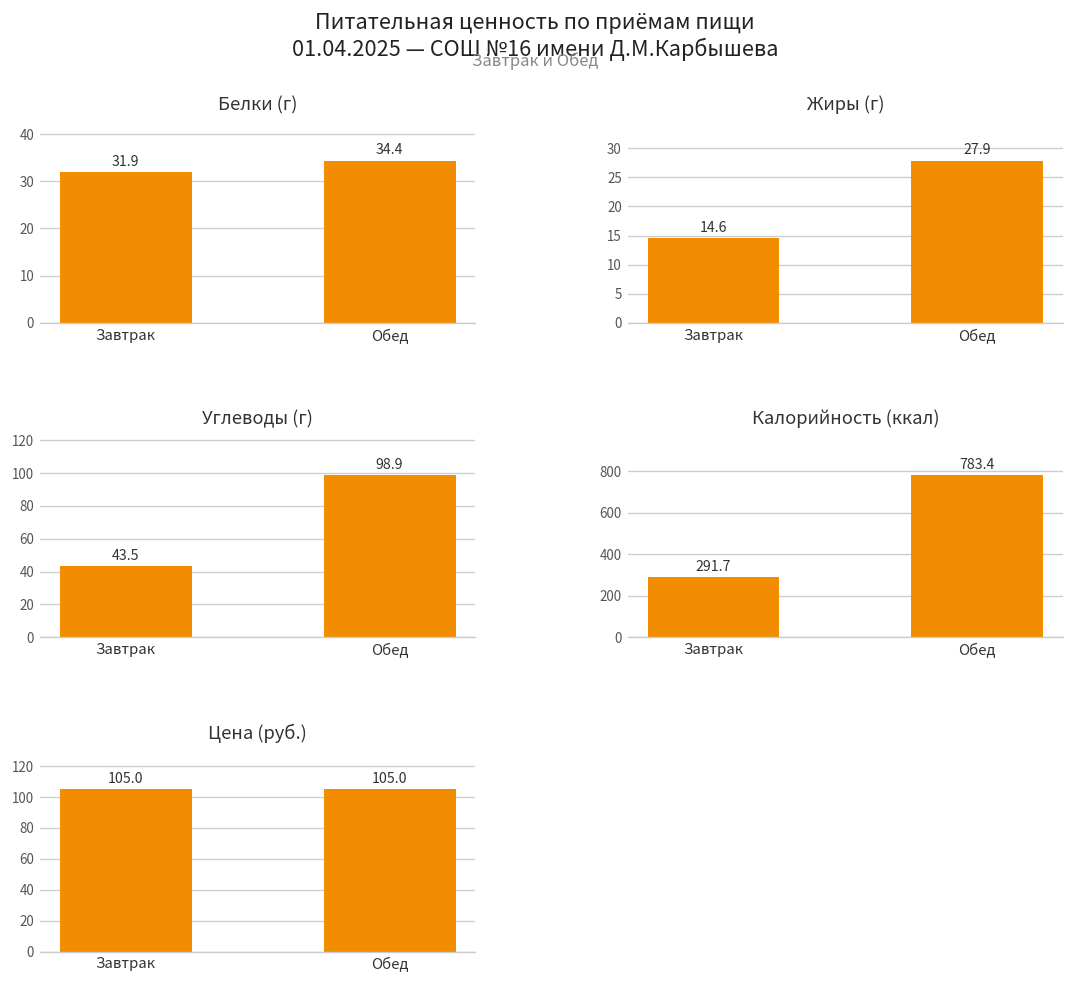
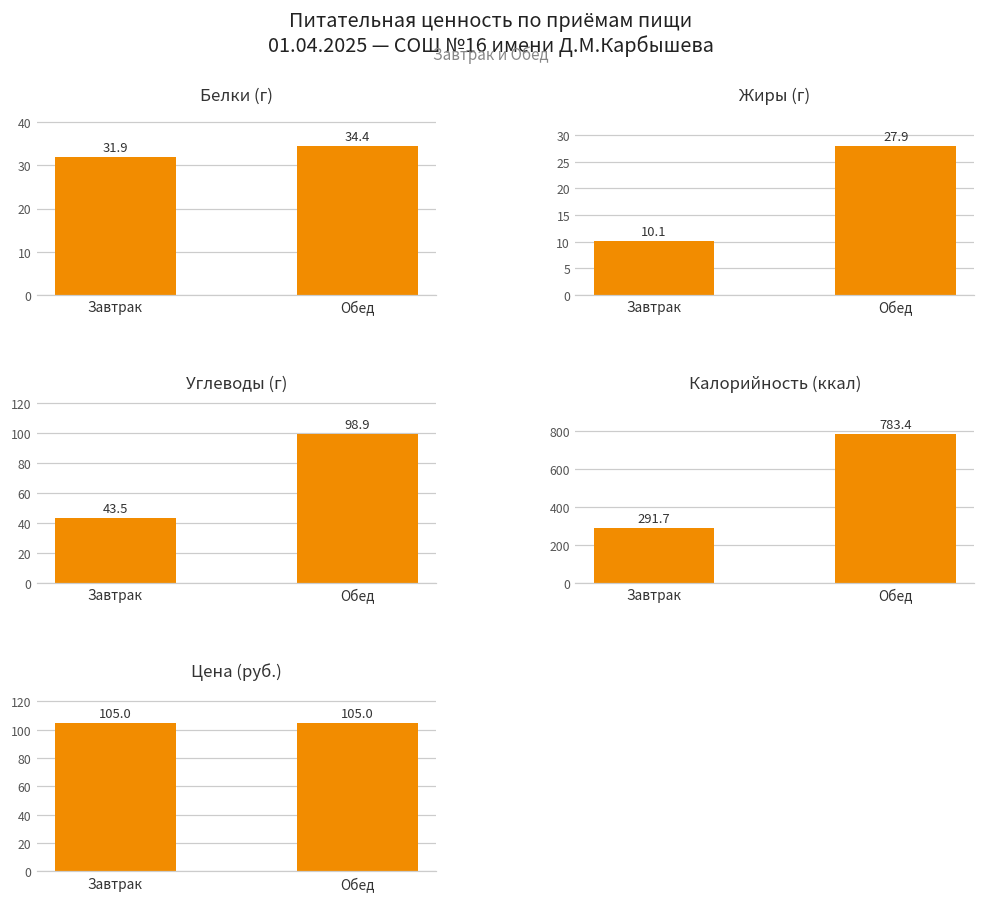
Жиры (г), Завтрак: 14.6 -> 10.1
